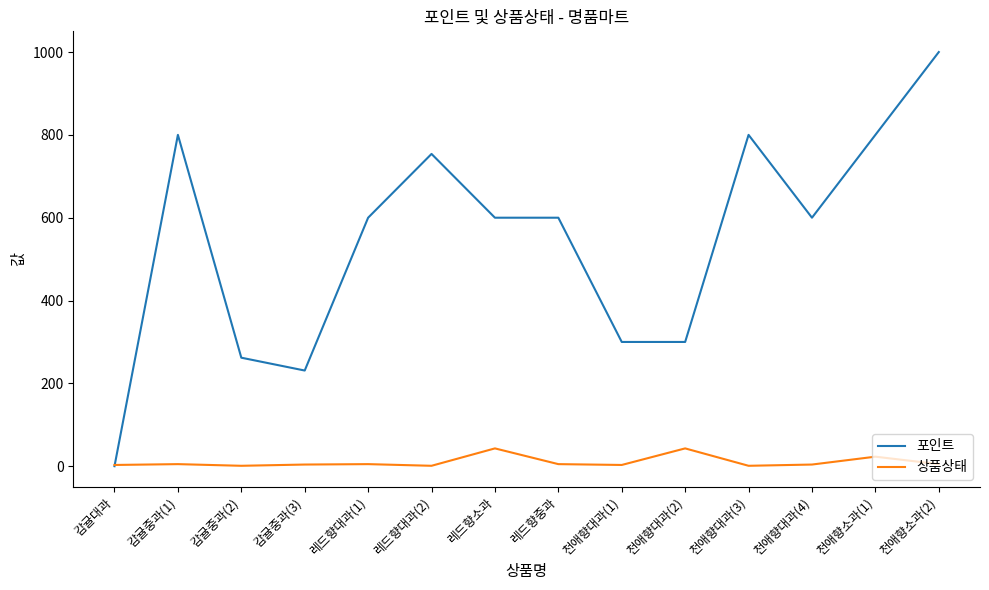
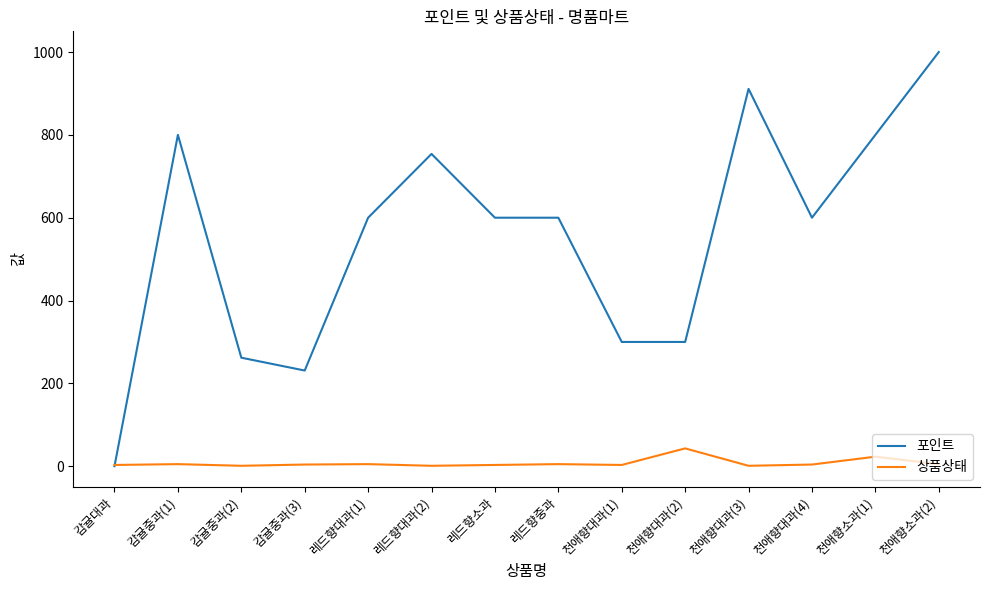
상품상태, 레드향소과: 40 -> 0
포인트, 천애향대과(3): 800 -> 910
